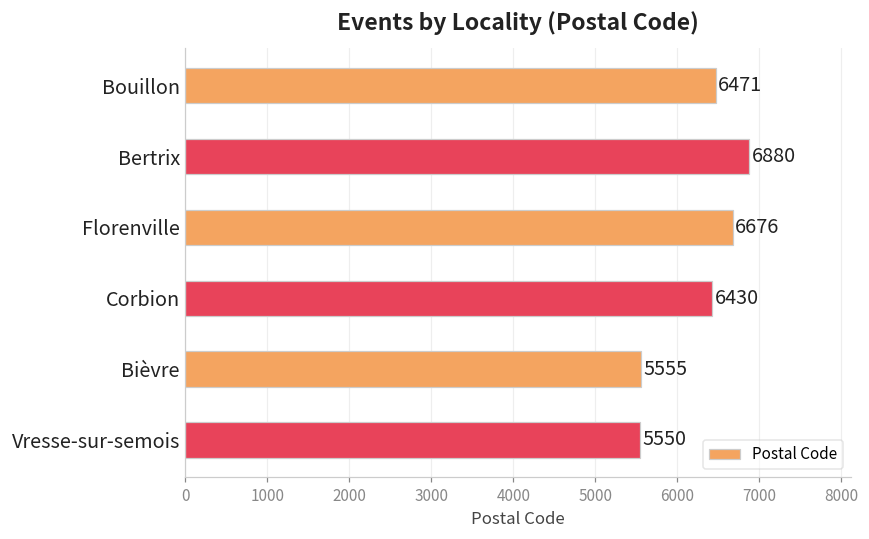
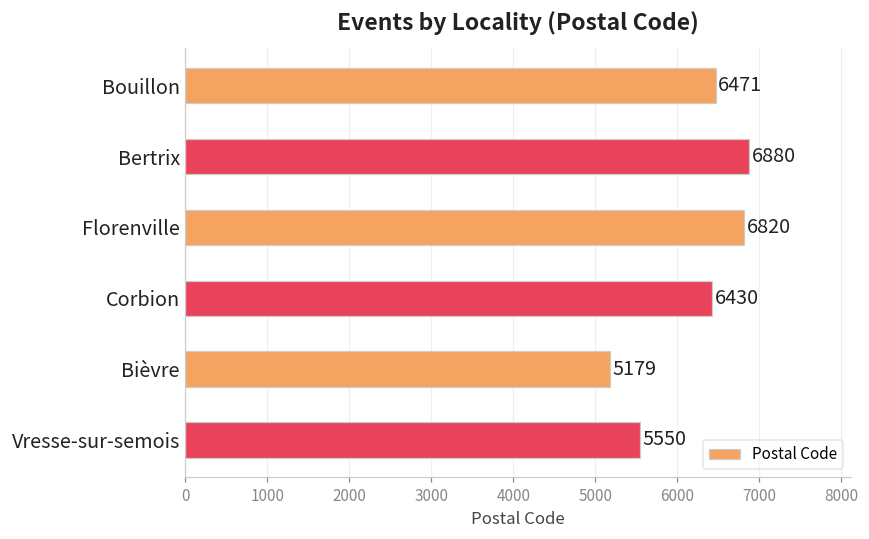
Florenville: 6676 -> 6820
Bièvre: 5555 -> 5179
